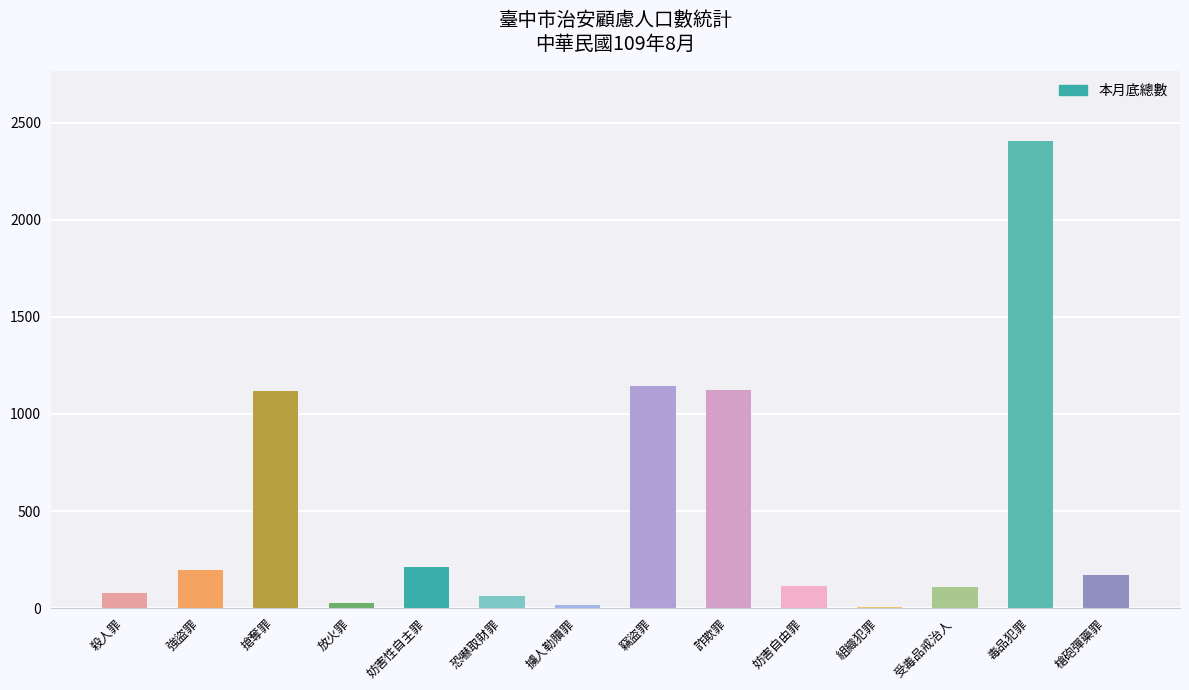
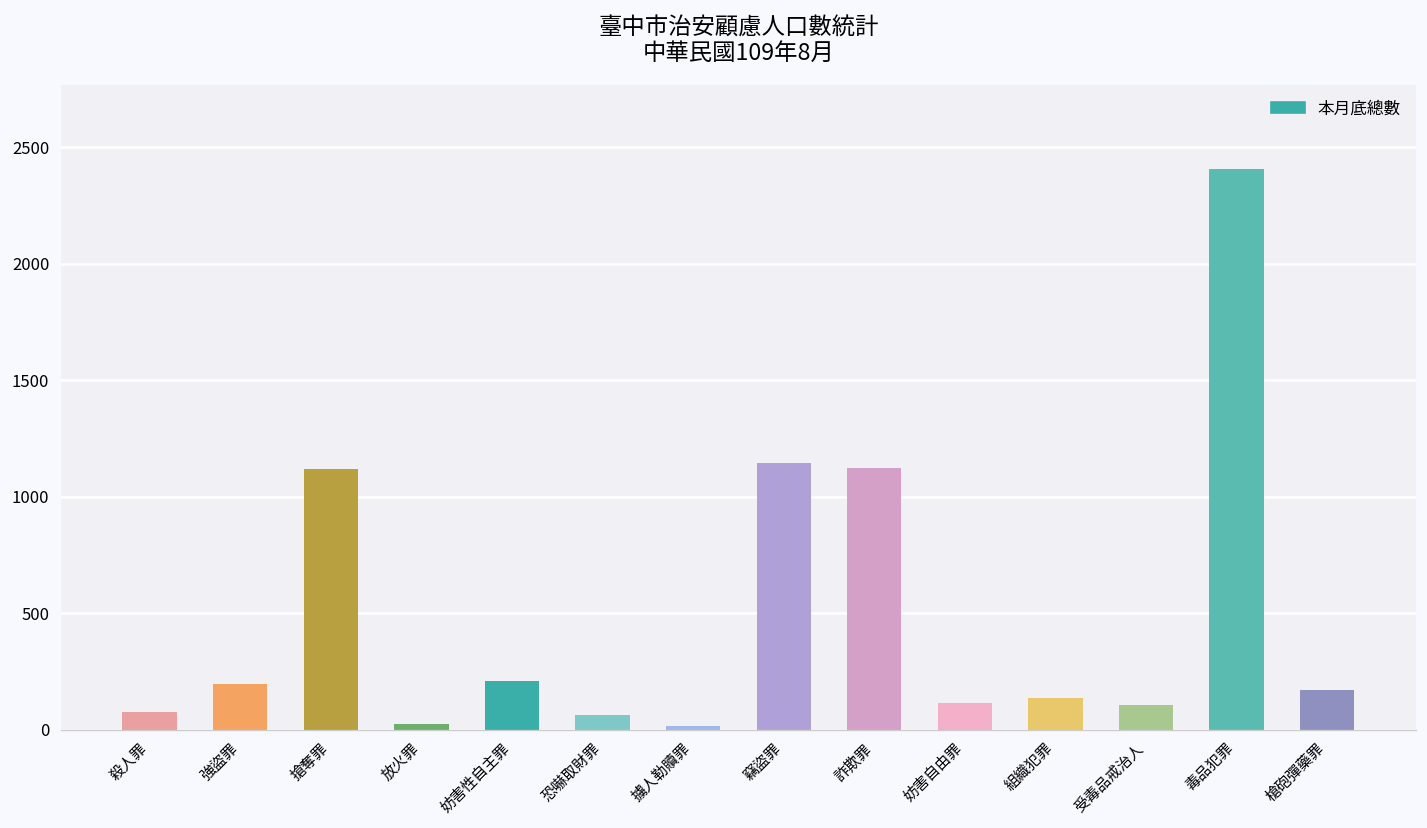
組織犯罪: 0 -> 140
